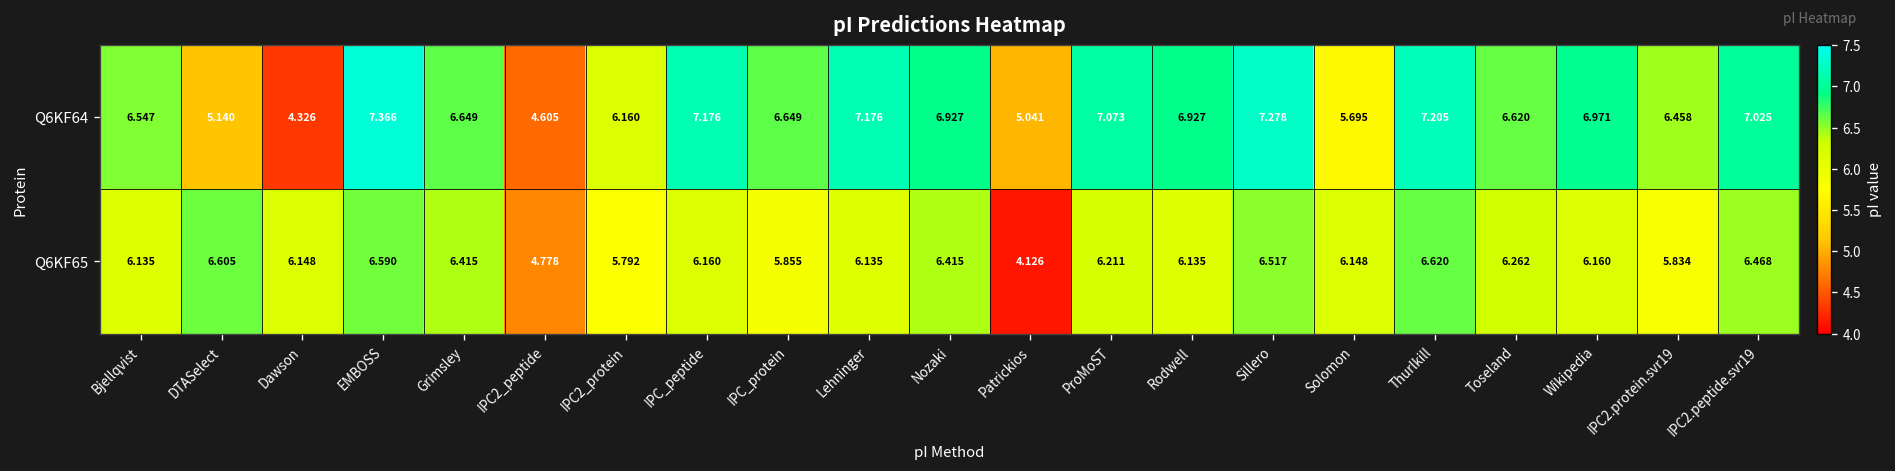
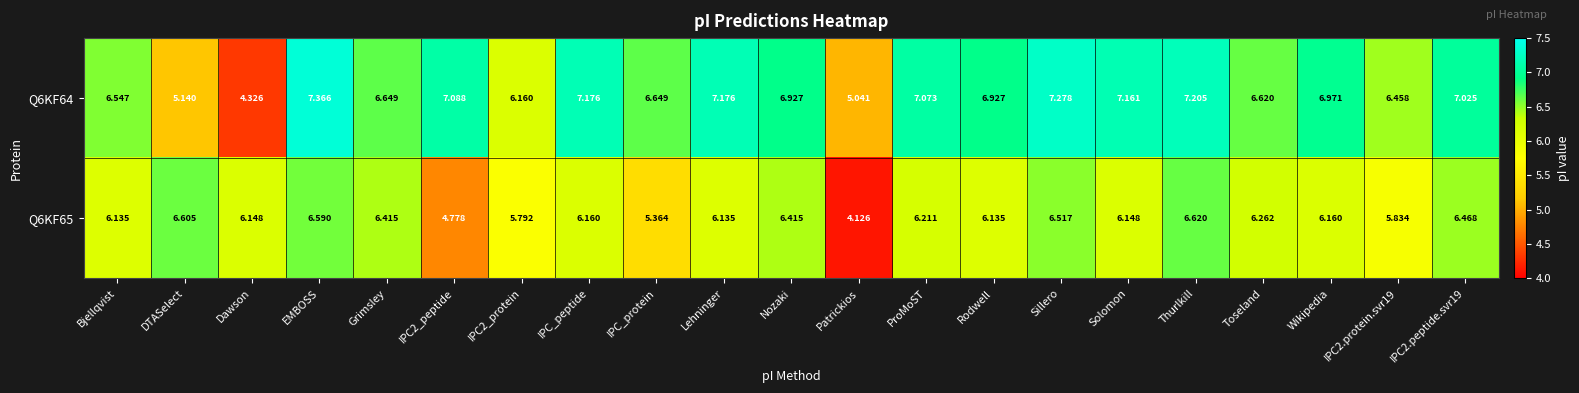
Q6KF64, IPC2_peptide: 4.605 -> 7.088
Q6KF64, Solomon: 5.695 -> 7.161
Q6KF65, IPC_protein: 5.855 -> 5.364
